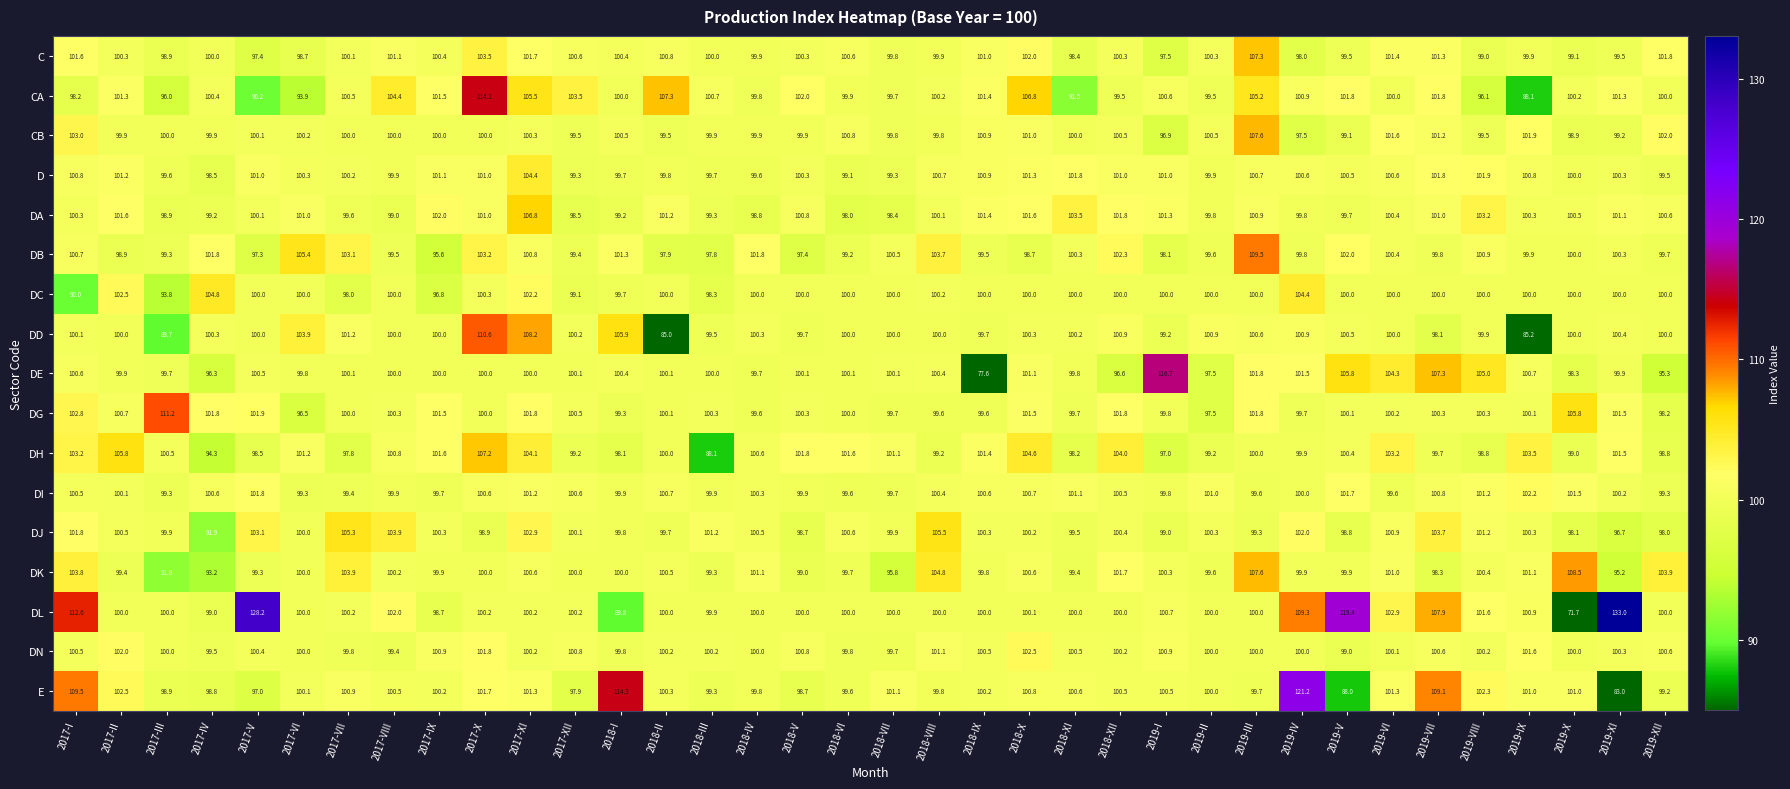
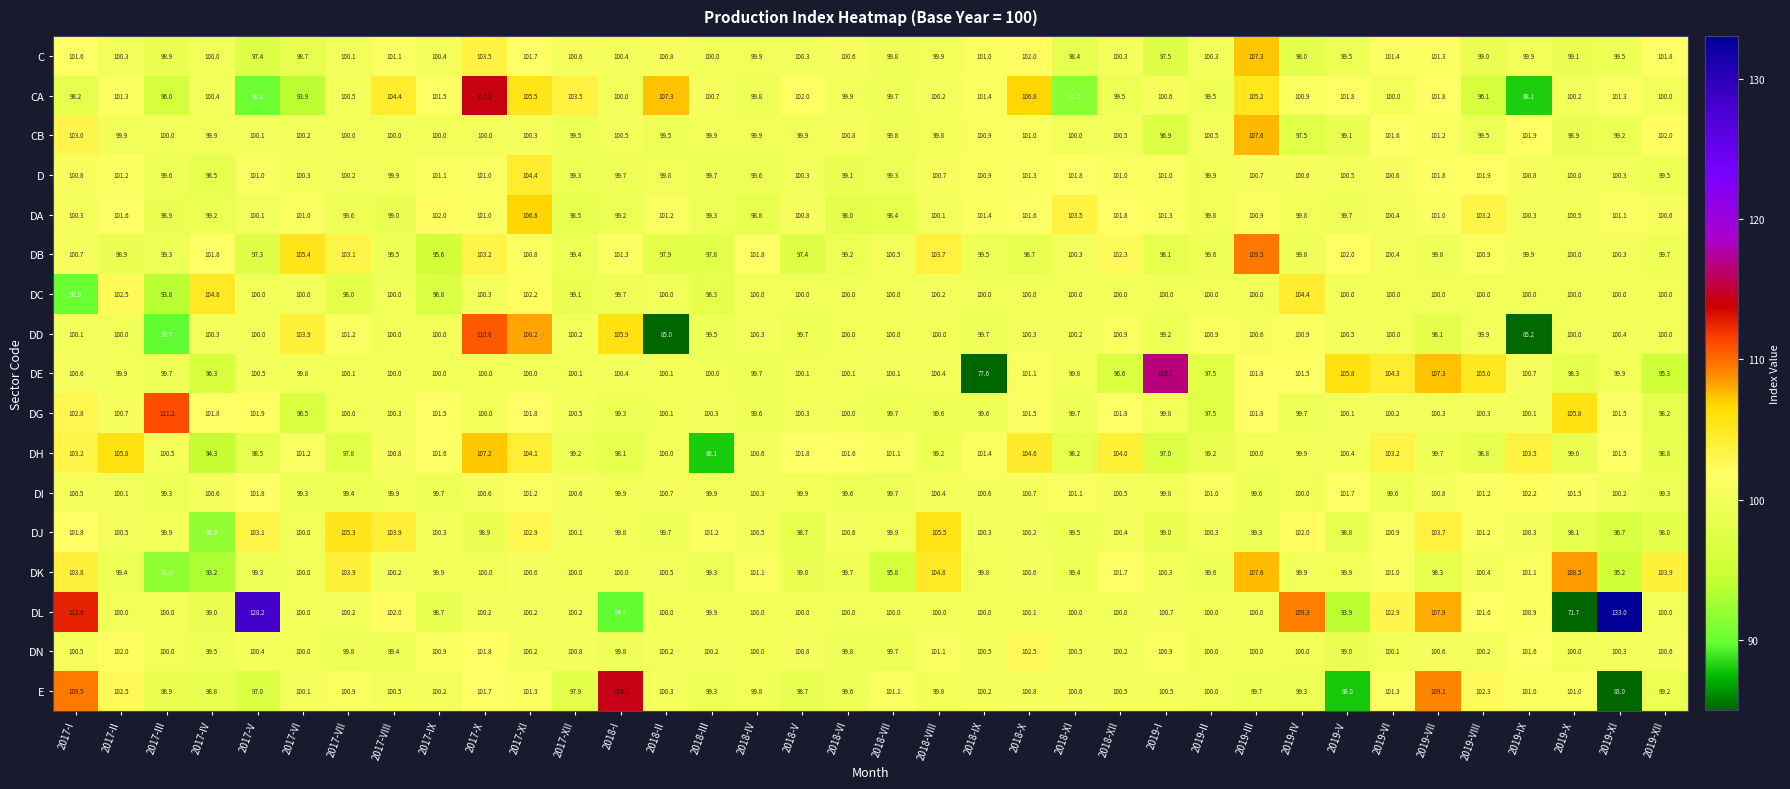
DL, 2019-V: 119.4 -> 93.9
E, 2019-IV: 121.2 -> 99.3
